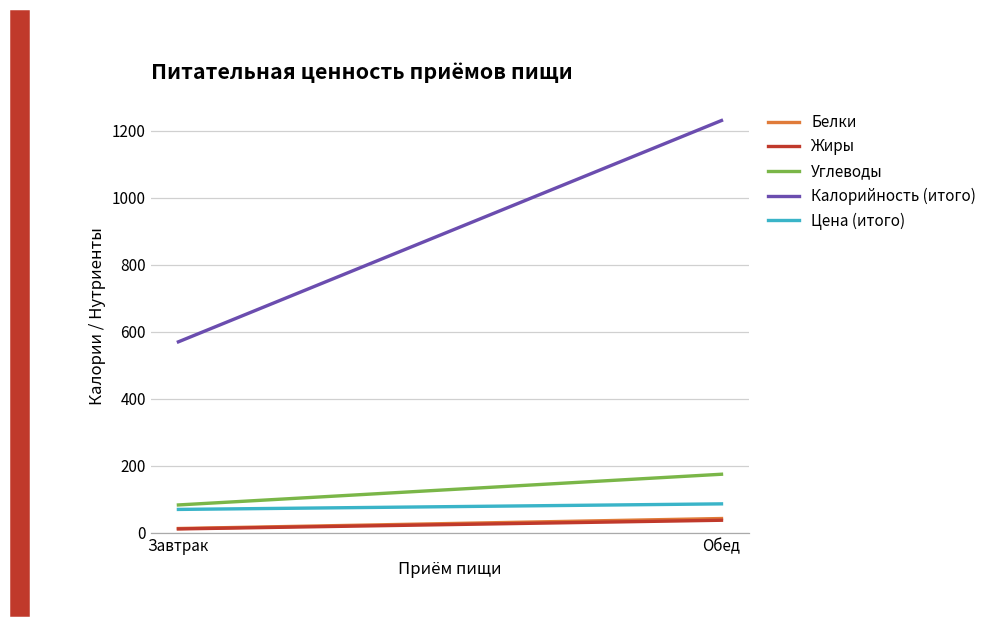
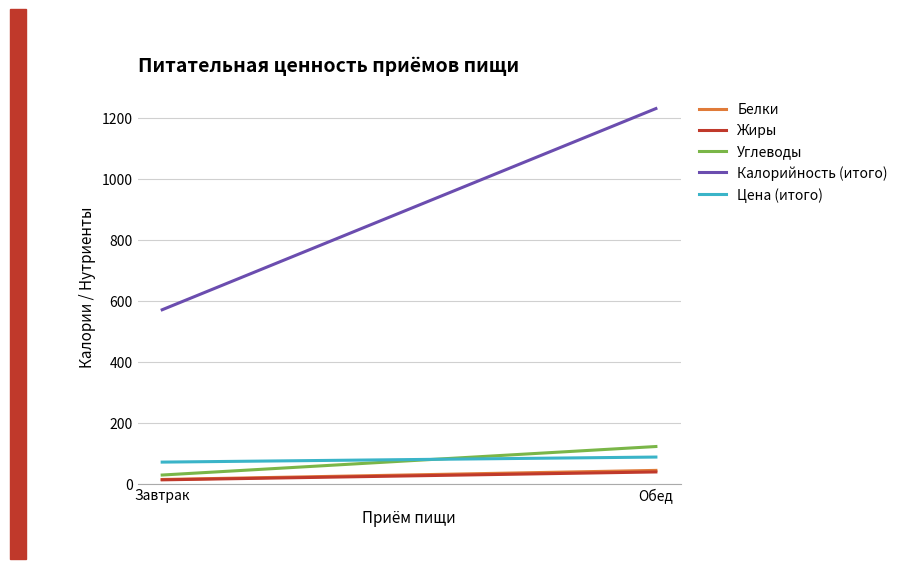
Углеводы, Завтрак: 80 -> 30
Углеводы, Обед: 180 -> 120
